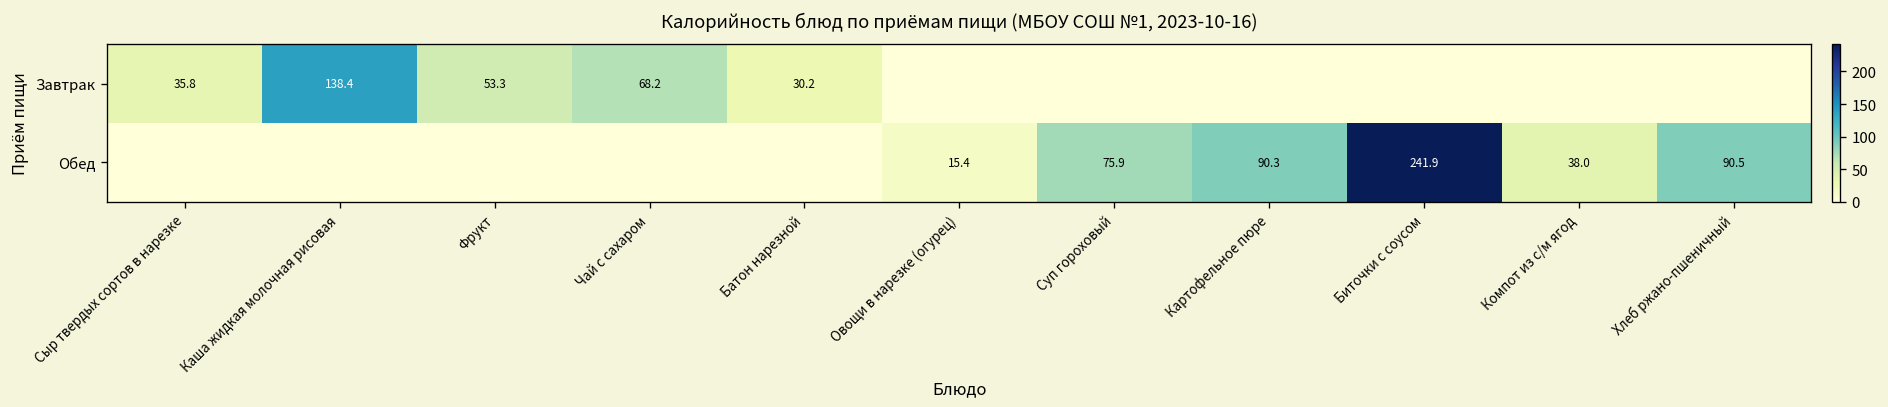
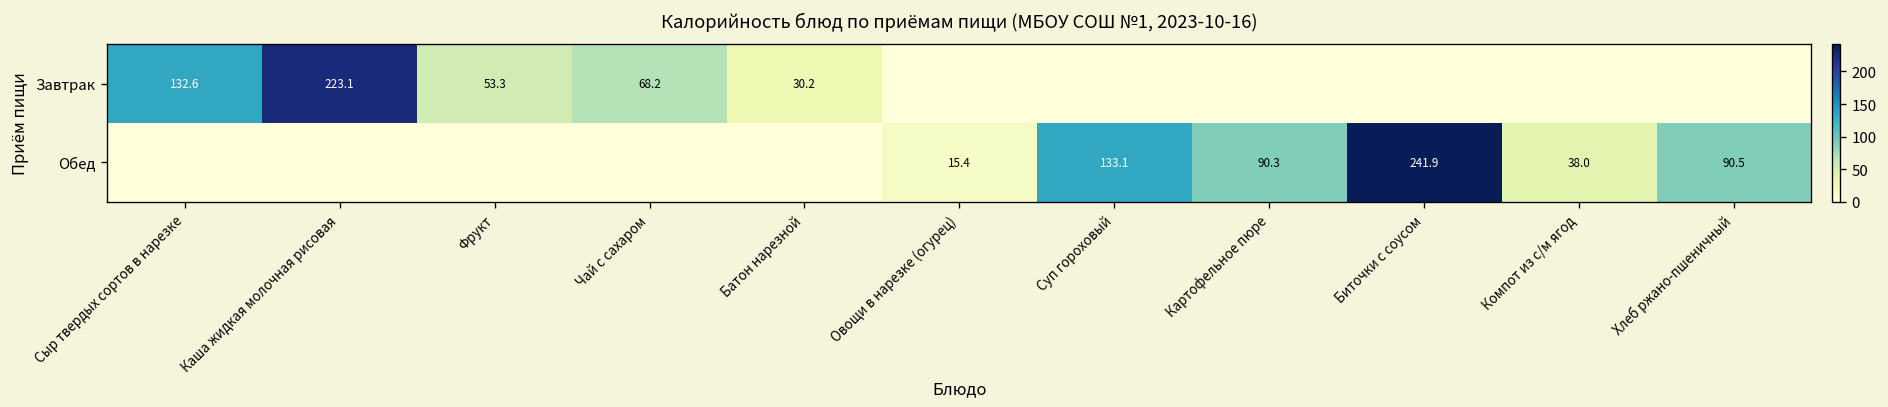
Завтрак, Сыр твердых сортов в нарезке: 35.8 -> 132.6
Завтрак, Каша жидкая молочная рисовая: 138.4 -> 223.1
Обед, Суп гороховый: 75.9 -> 133.1
